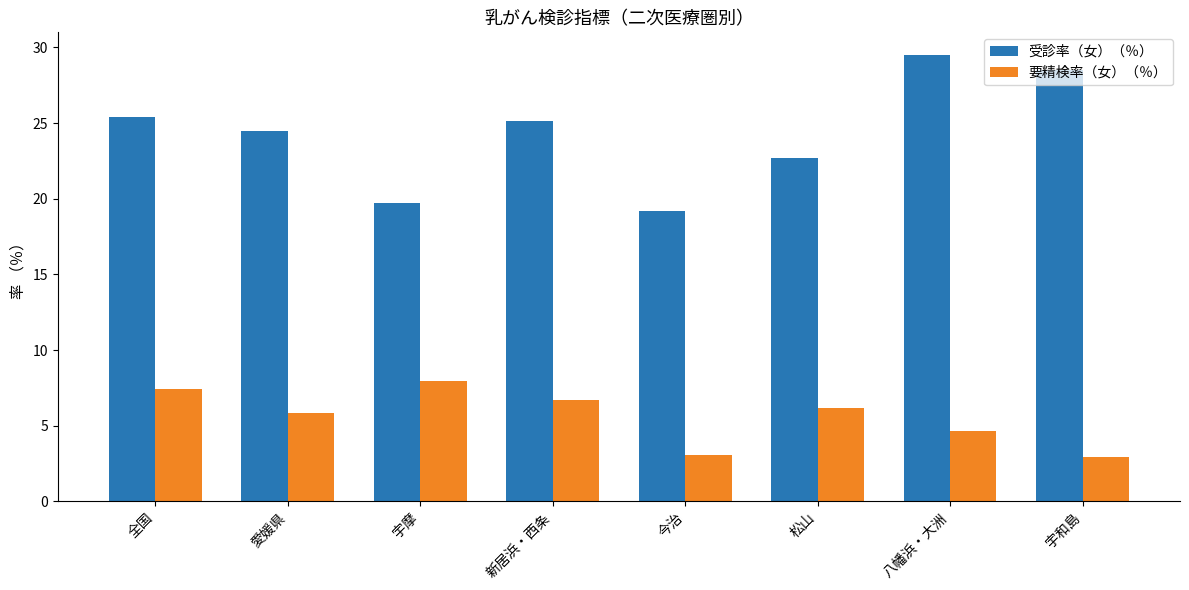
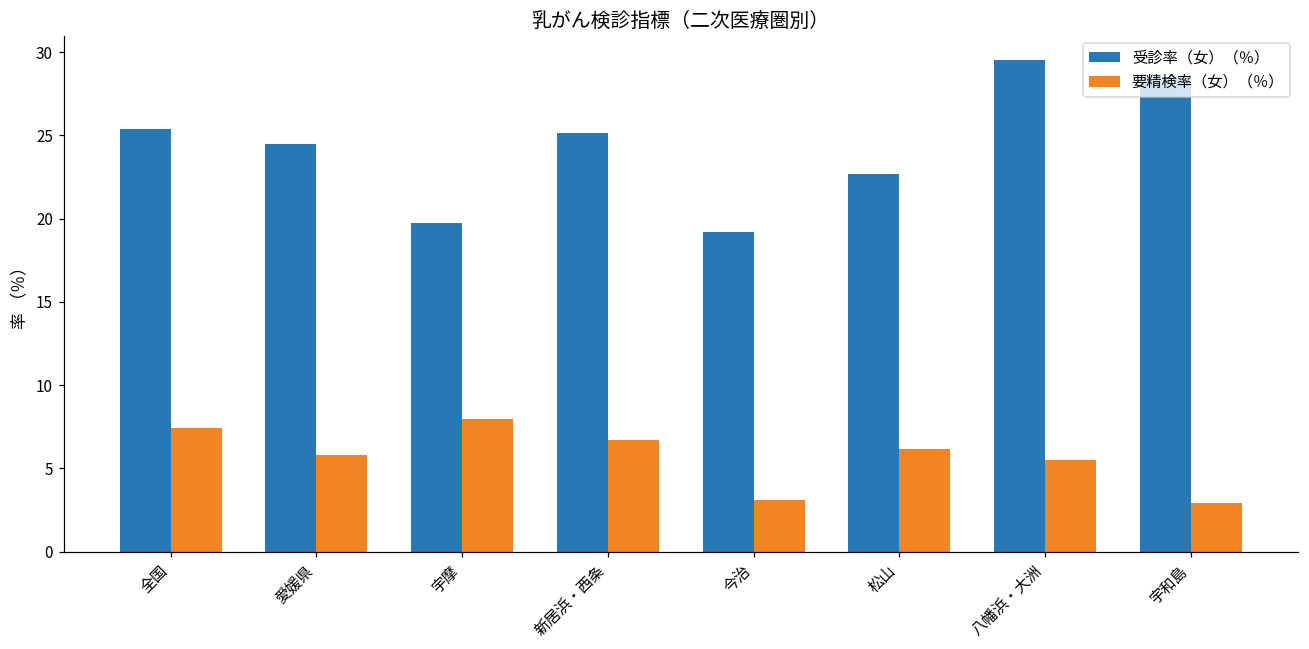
要精検率（女）（％）, 八幡浜・大洲: 4.6 -> 5.5
